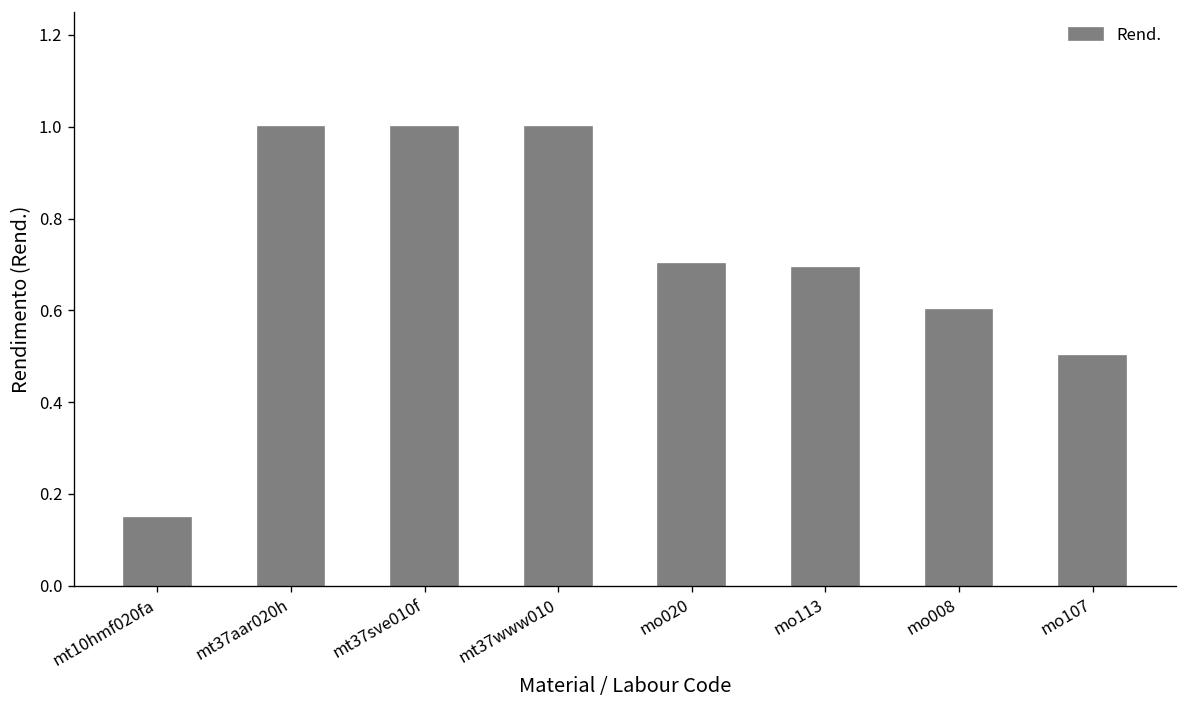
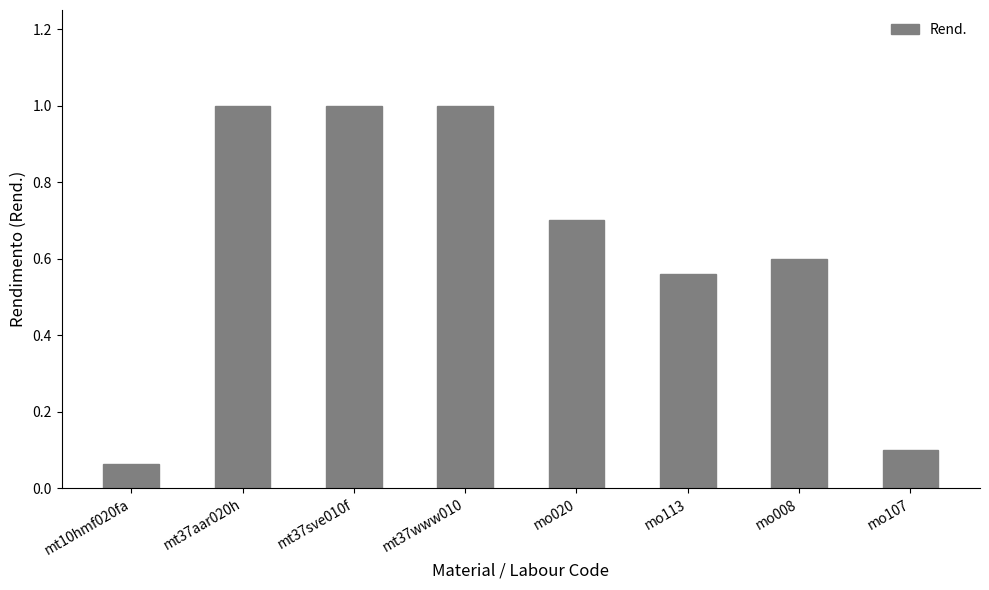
mt10hmf020fa: 0.15 -> 0.06
mo113: 0.69 -> 0.56
mo107: 0.5 -> 0.1
